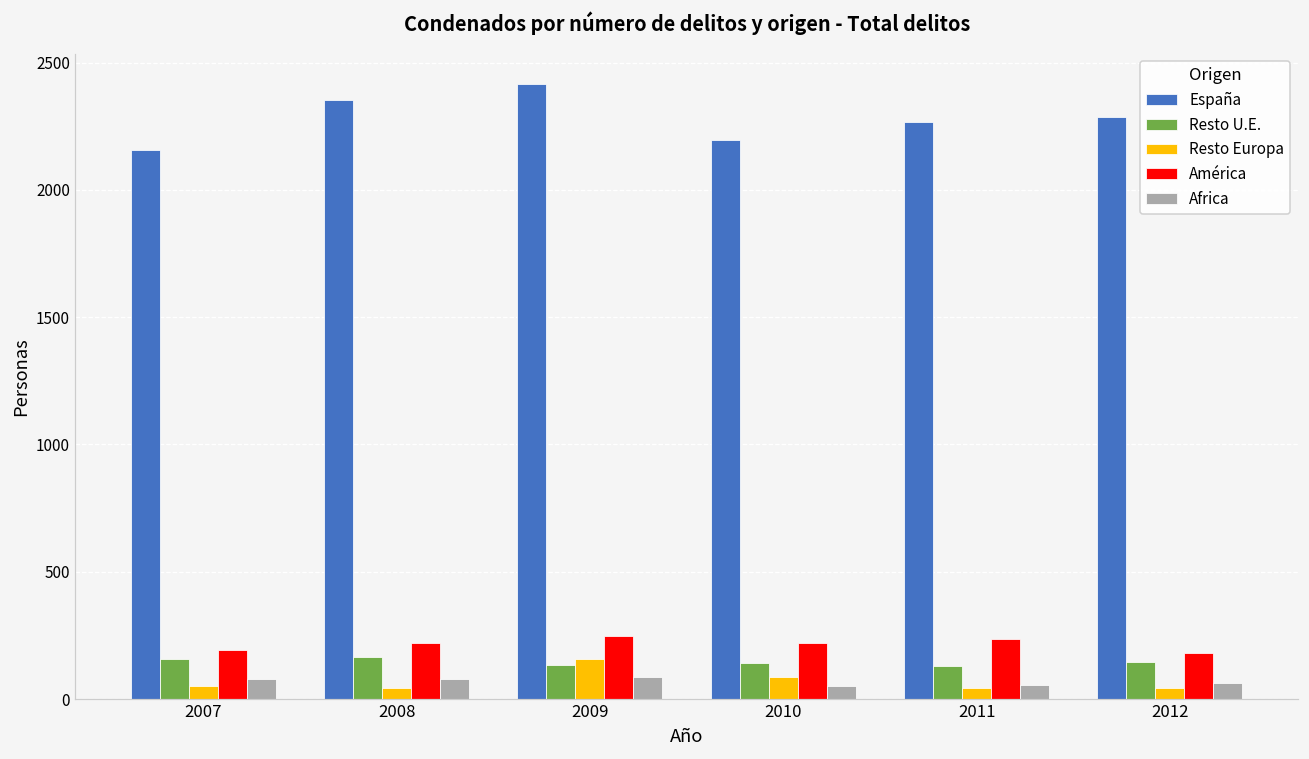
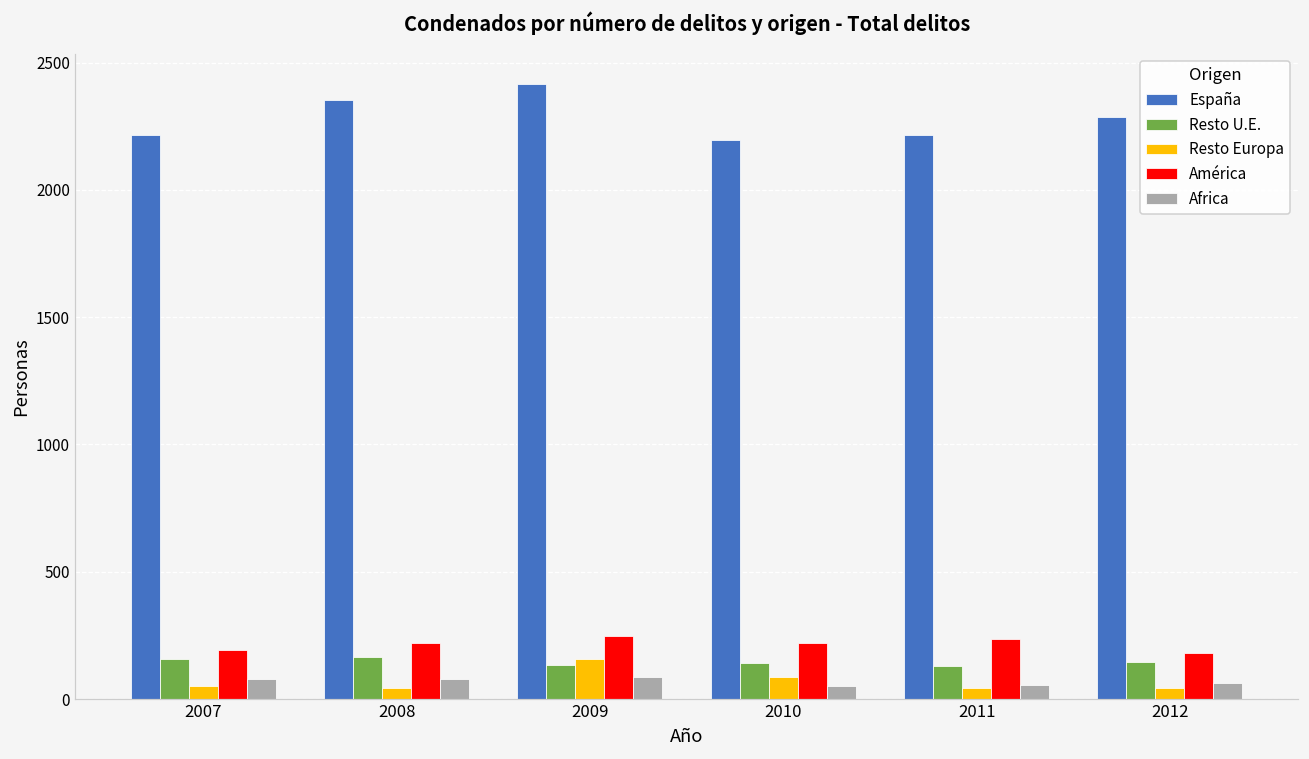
España, 2007: 2160 -> 2220
España, 2011: 2270 -> 2220
